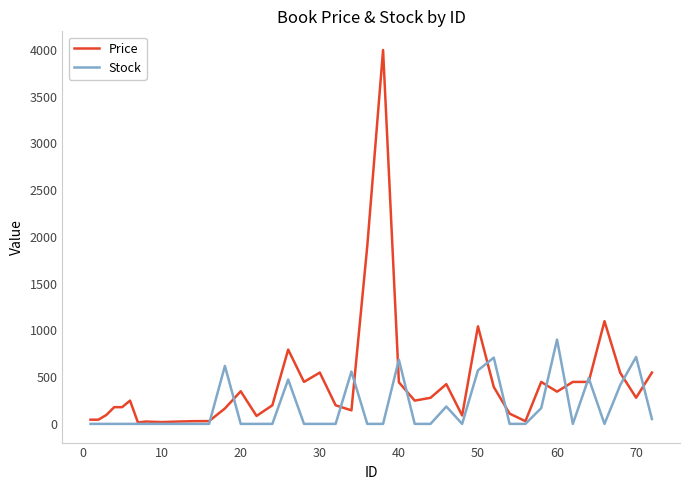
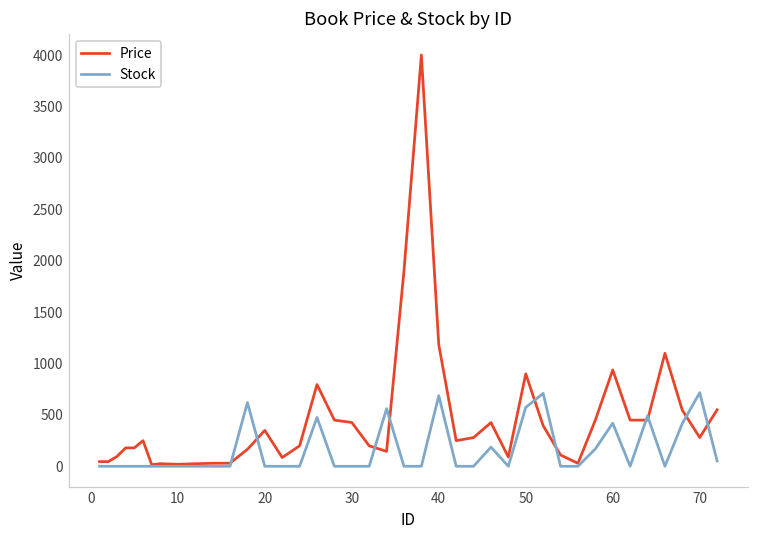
Price, 30: 500 -> 400
Price, 40: 400 -> 1200
Price, 50: 1000 -> 900
Price, 60: 300 -> 900
Stock, 60: 900 -> 400
